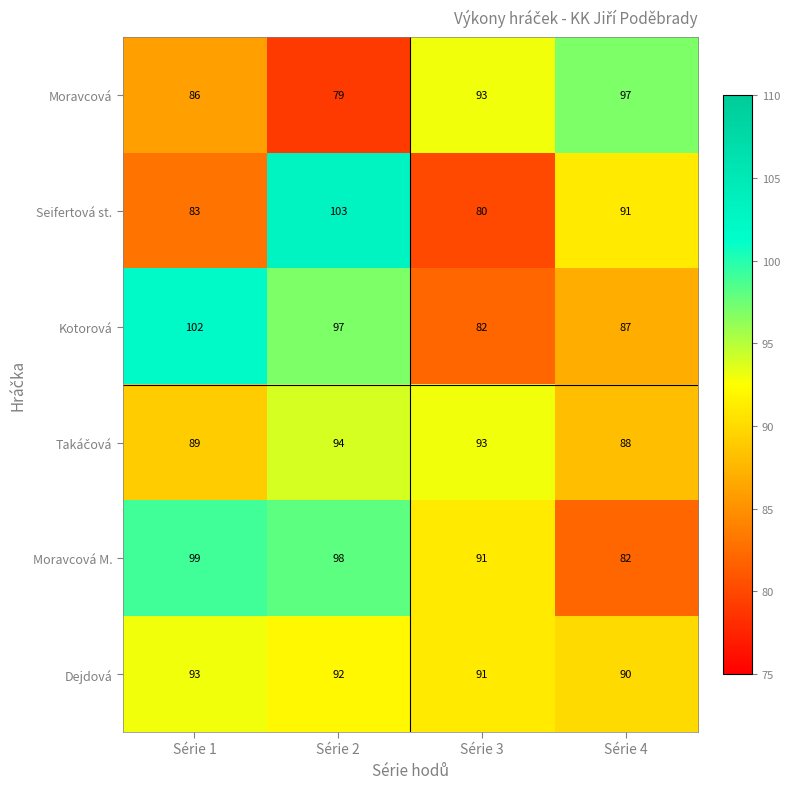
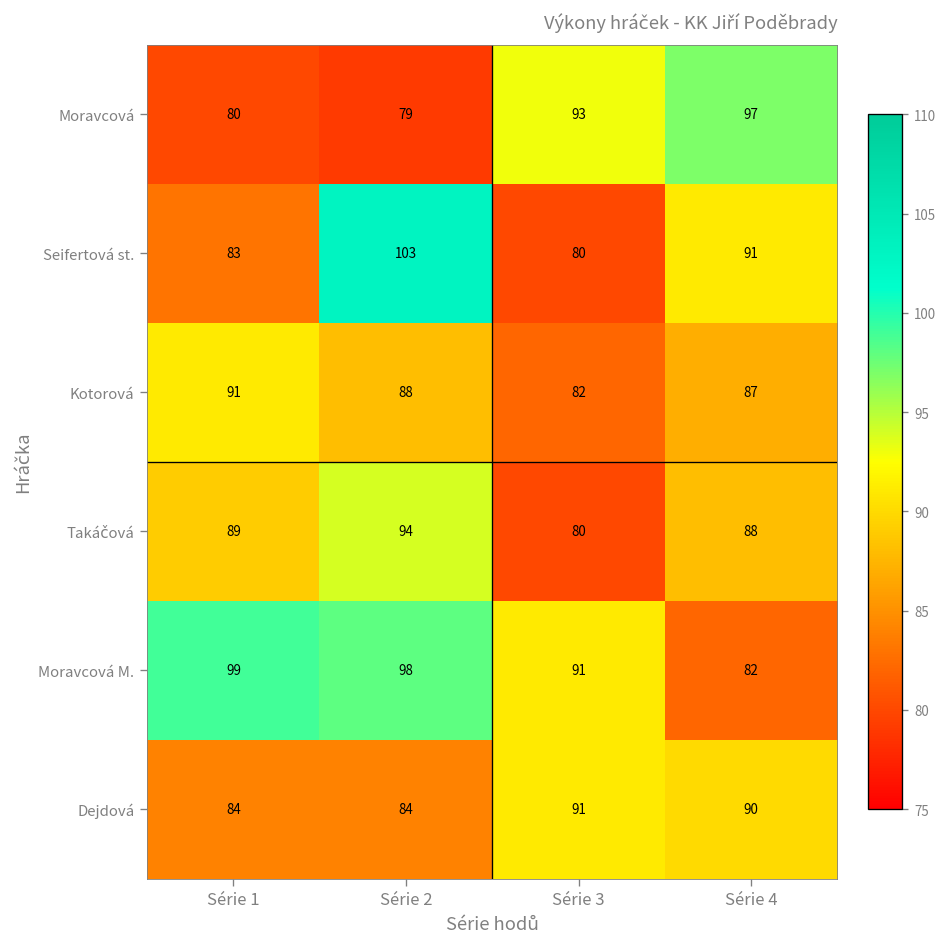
Moravcová, Série 1: 86 -> 80
Kotorová, Série 1: 102 -> 91
Kotorová, Série 2: 97 -> 88
Takáčová, Série 3: 93 -> 80
Dejdová, Série 1: 93 -> 84
Dejdová, Série 2: 92 -> 84
